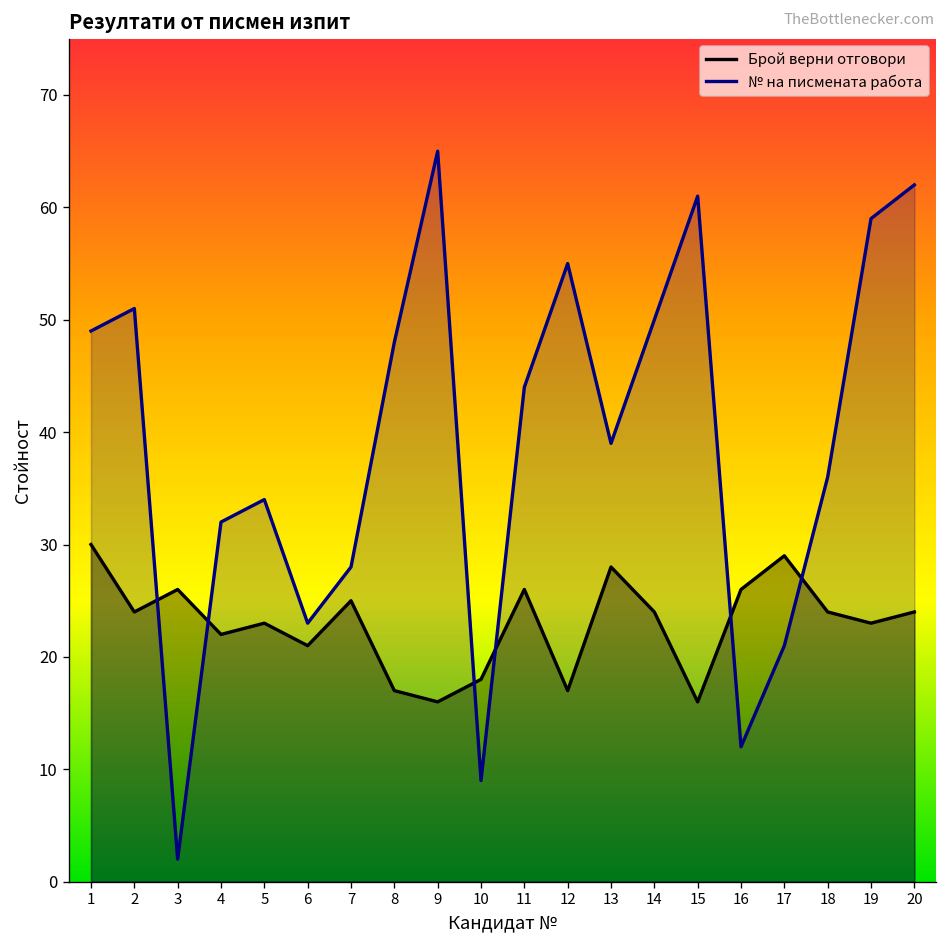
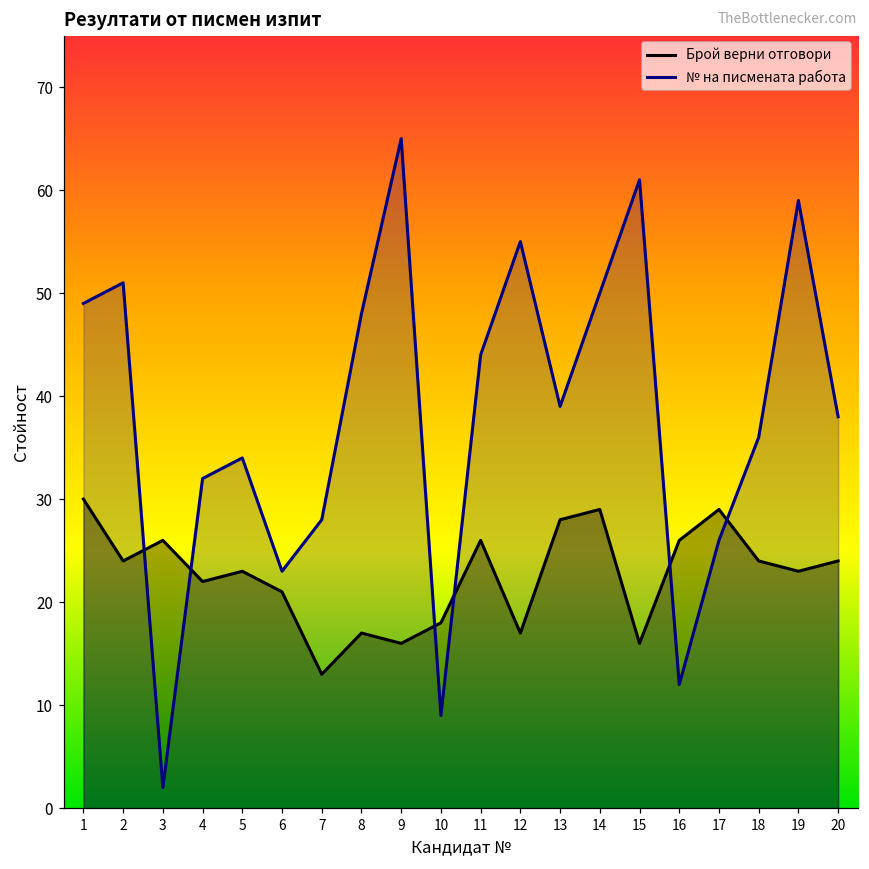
Брой верни отговори, 7: 25 -> 13
Брой верни отговори, 14: 24 -> 29
№ на писмената работа, 17: 21 -> 26
№ на писмената работа, 20: 62 -> 38
